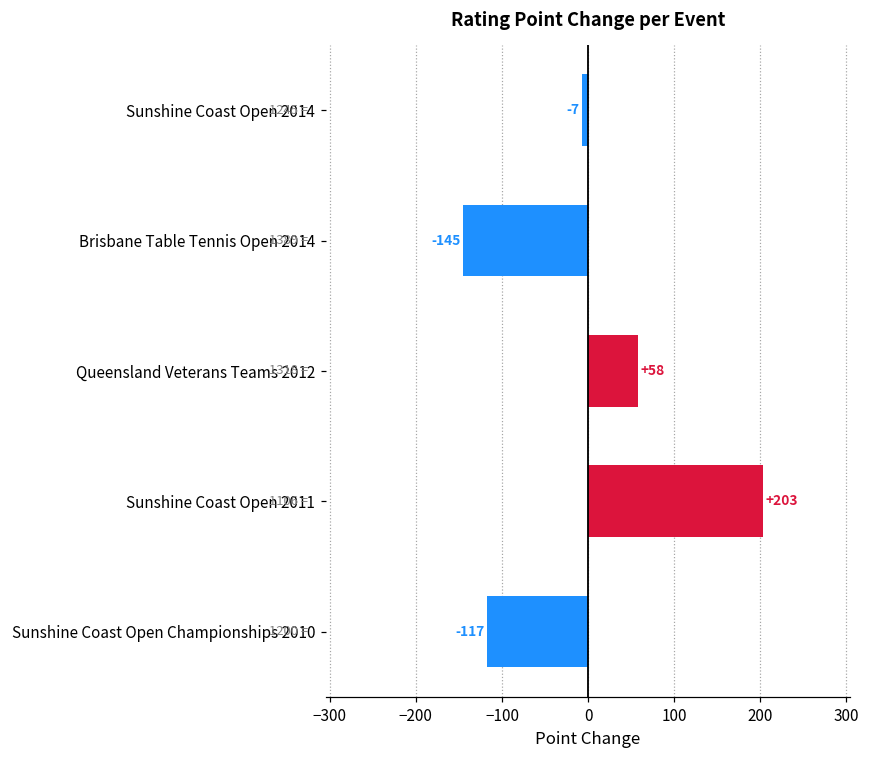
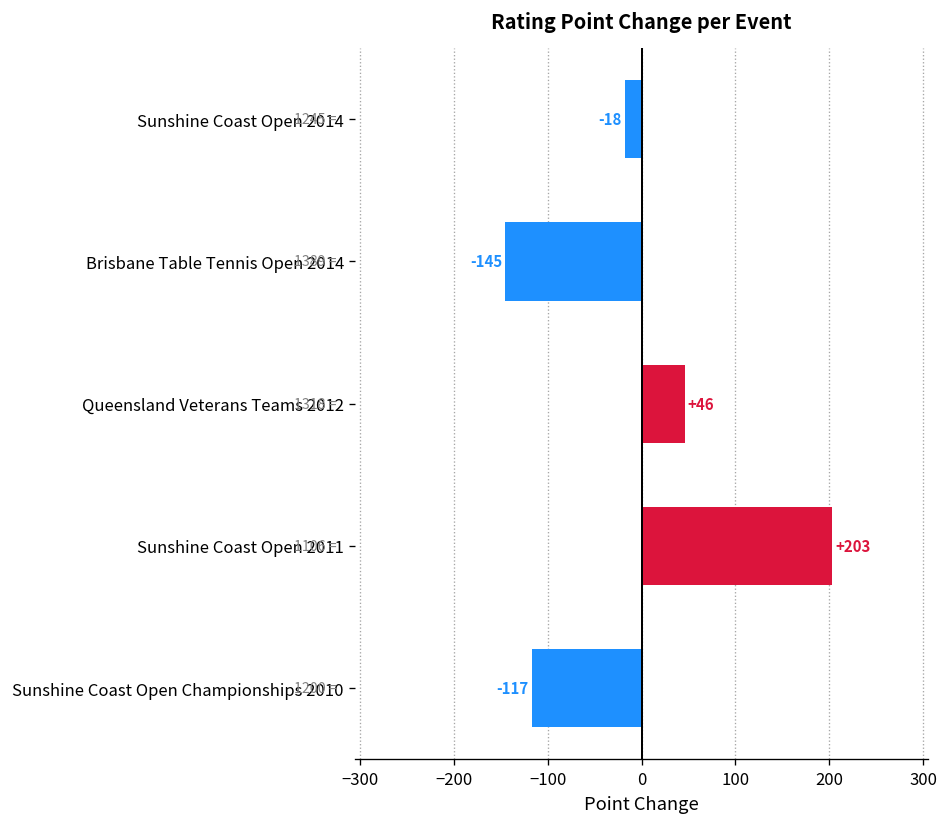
Sunshine Coast Open 2014: -7 -> -18
Queensland Veterans Teams 2012: +58 -> +46
